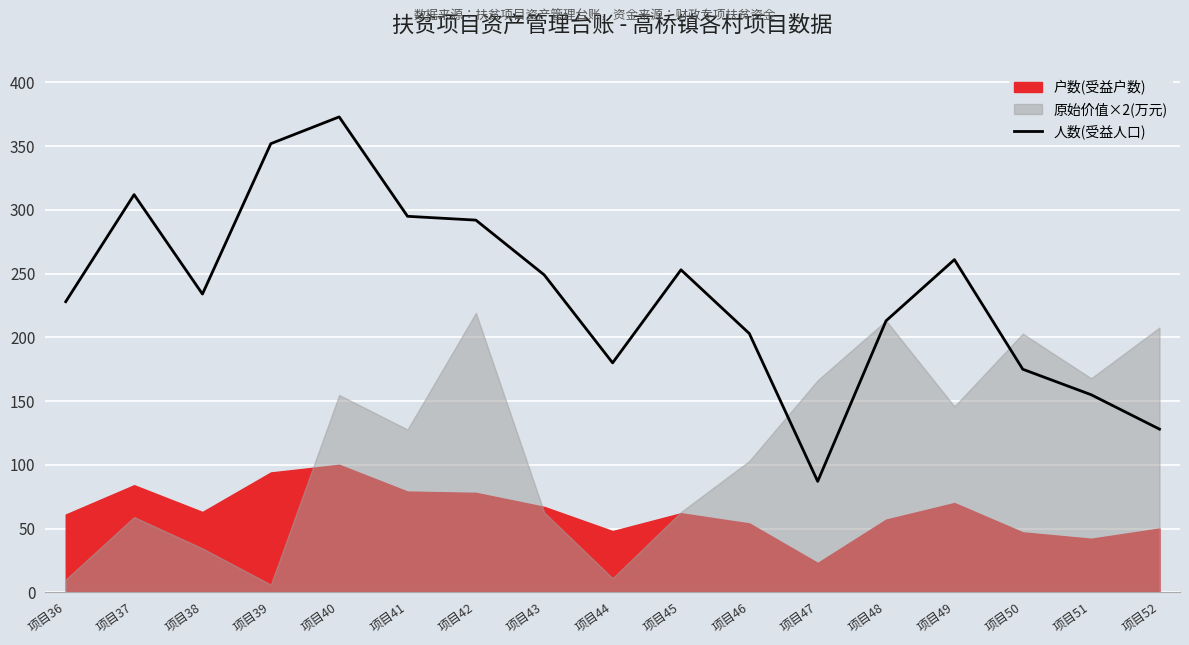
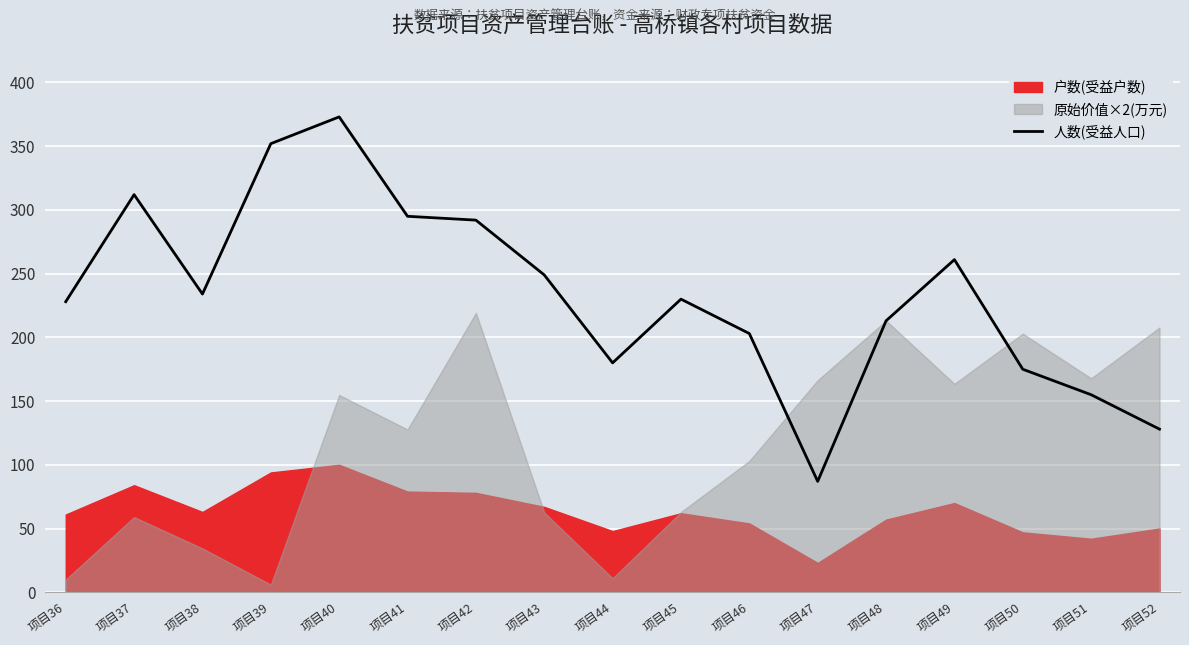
人数(受益人口), 项目45: 253 -> 230
原始价值×2(万元), 项目49: 146 -> 164
